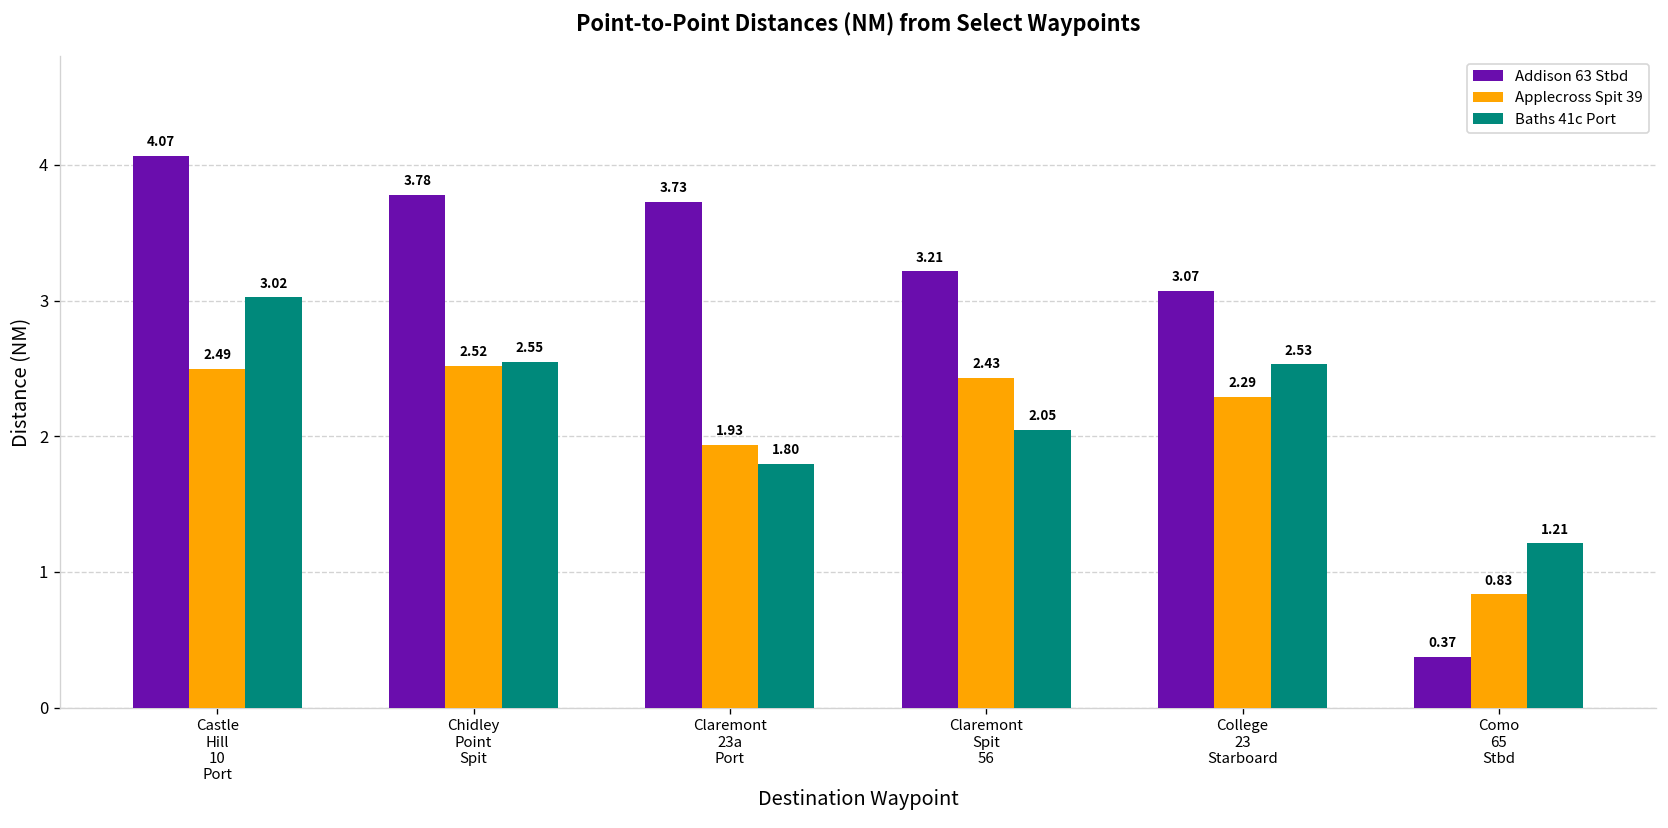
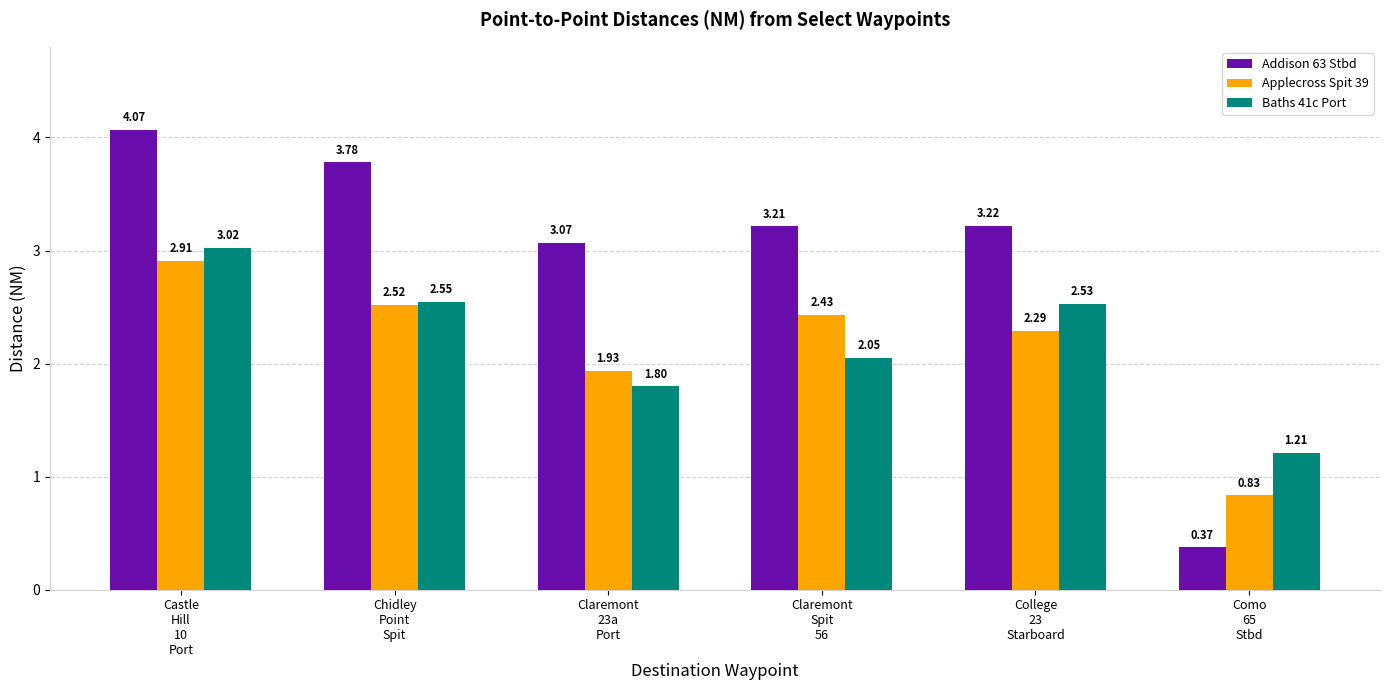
Applecross Spit 39, Castle Hill 10 Port: 2.49 -> 2.91
Addison 63 Stbd, Claremont 23a Port: 3.73 -> 3.07
Addison 63 Stbd, College 23 Starboard: 3.07 -> 3.22
